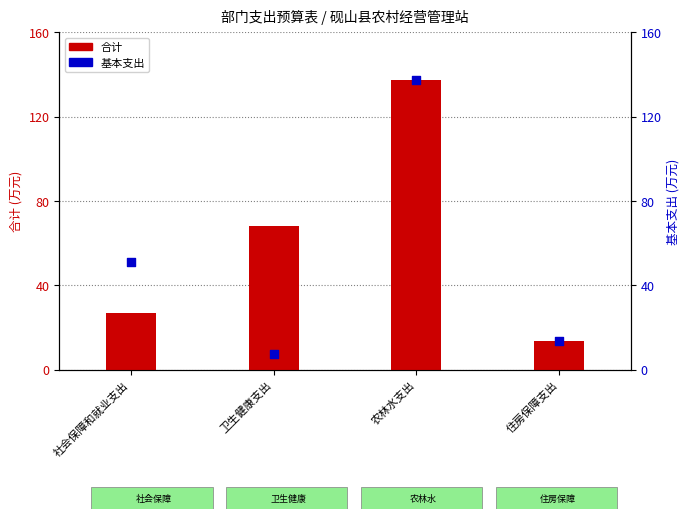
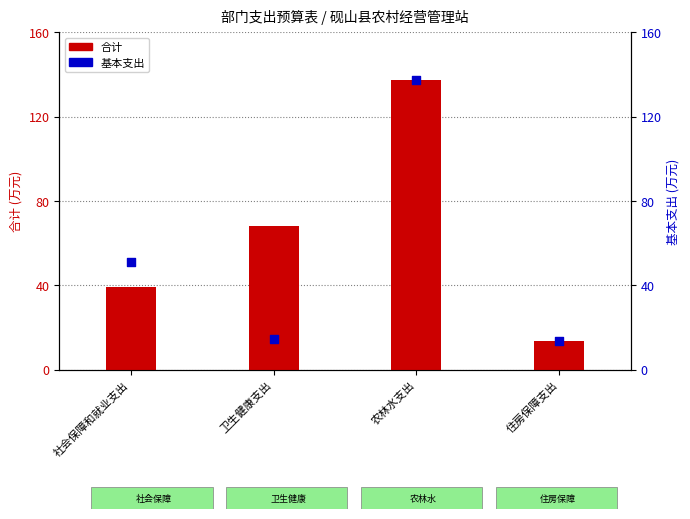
合计, 社会保障和就业支出: 27 -> 39
基本支出, 卫生健康支出: 7 -> 15
